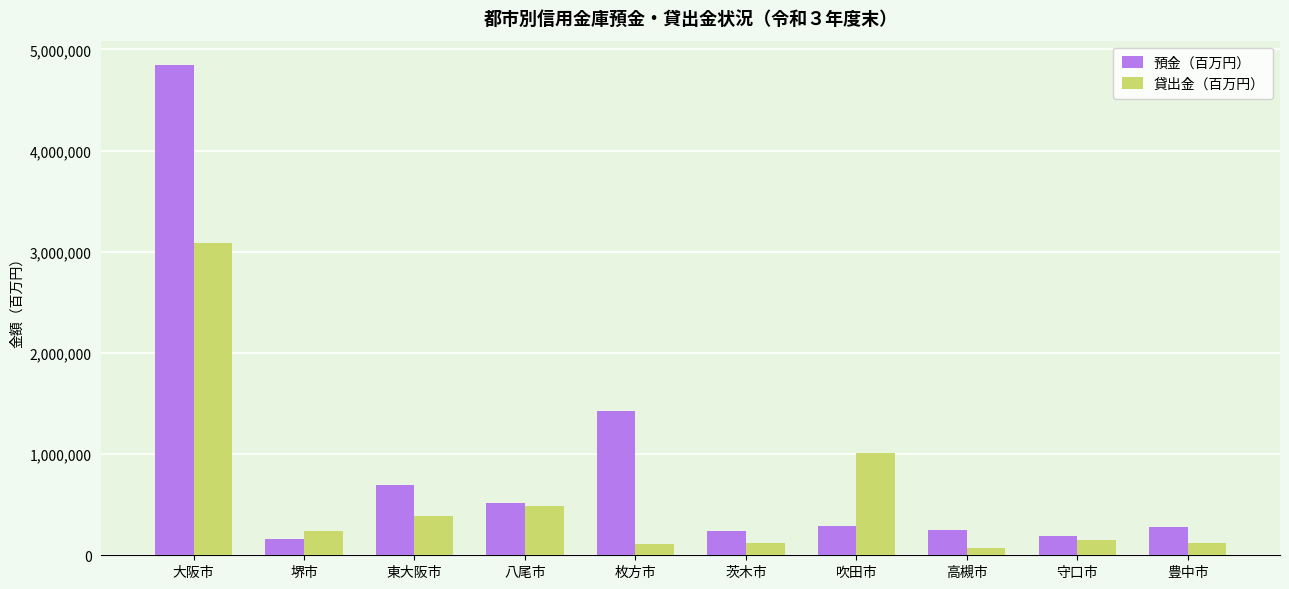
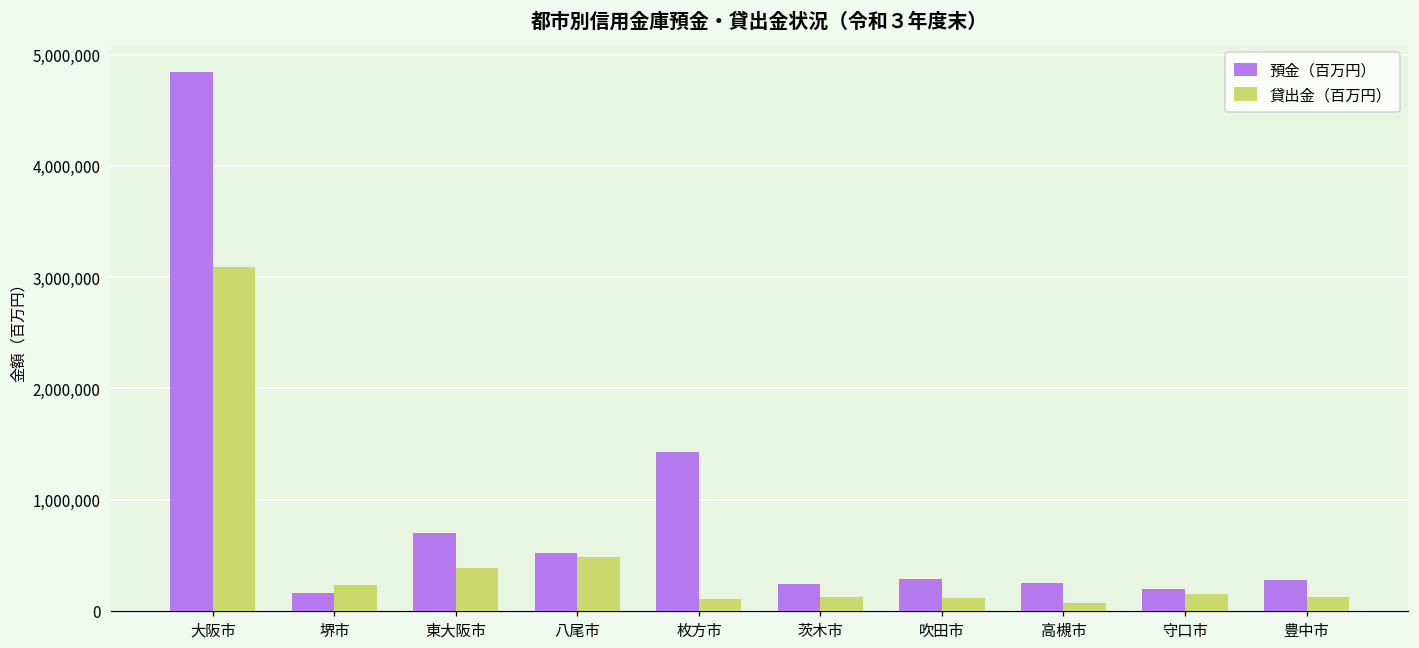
貸出金（百万円）, 吹田市: 1,010,000 -> 120,000
